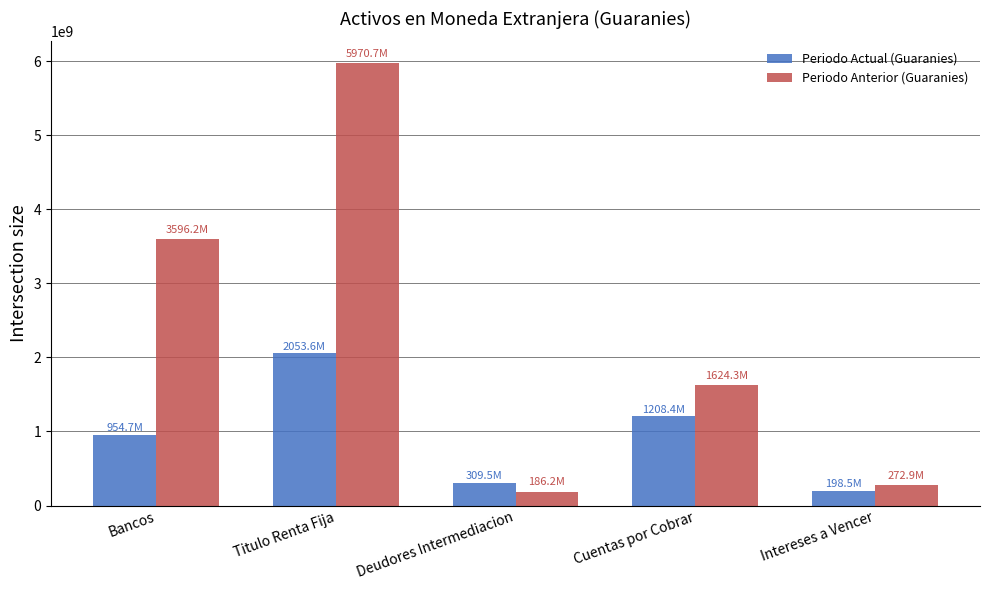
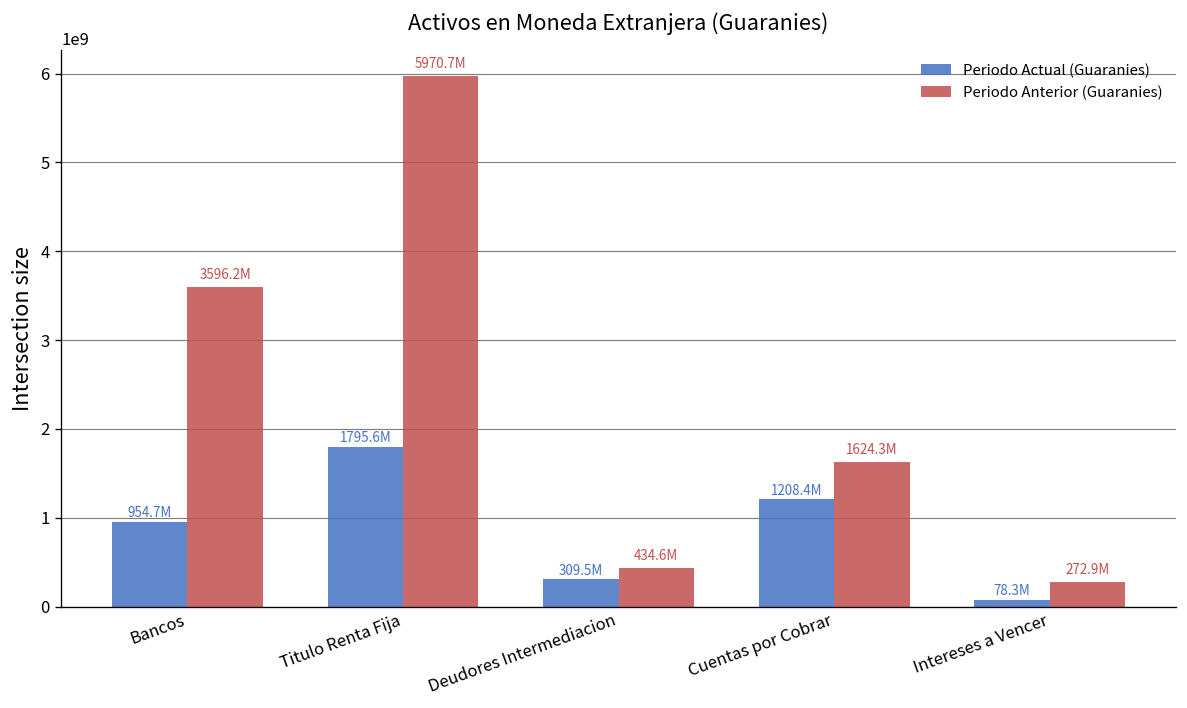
Periodo Actual (Guaranies), Titulo Renta Fija: 2053.6M -> 1795.6M
Periodo Anterior (Guaranies), Deudores Intermediacion: 186.2M -> 434.6M
Periodo Actual (Guaranies), Intereses a Vencer: 198.5M -> 78.3M
